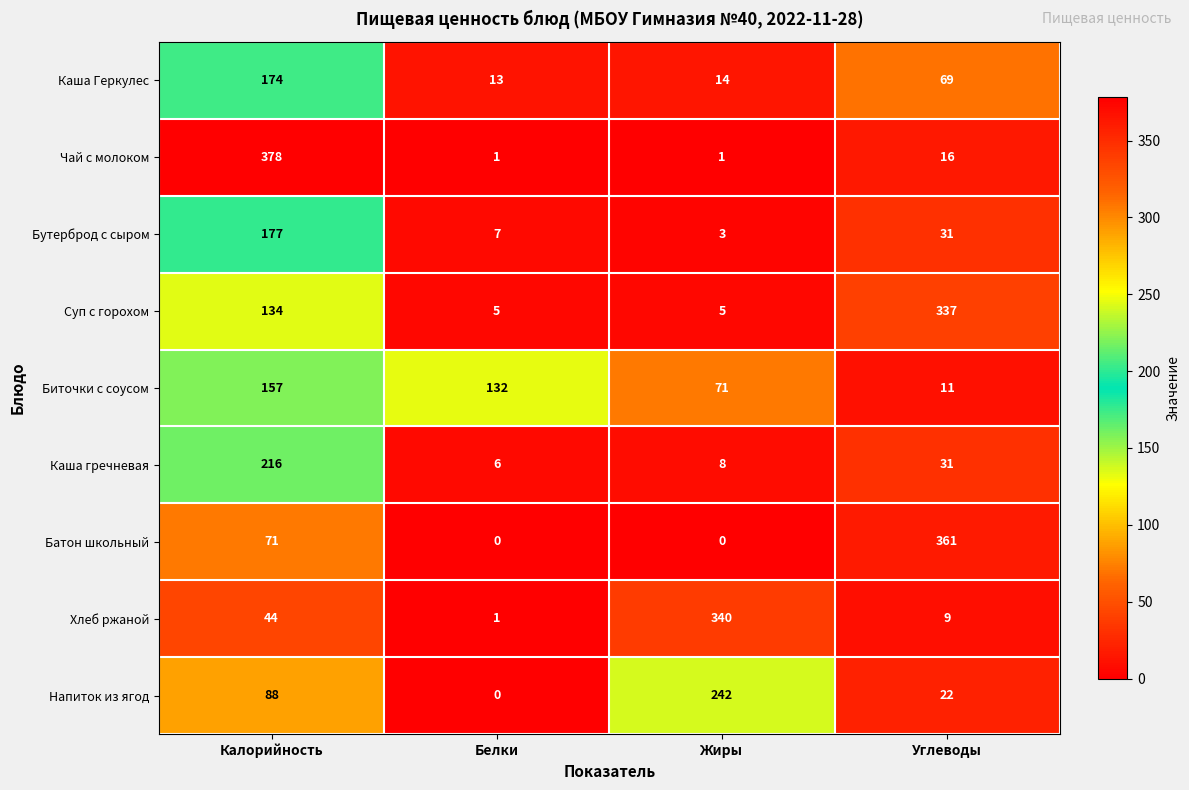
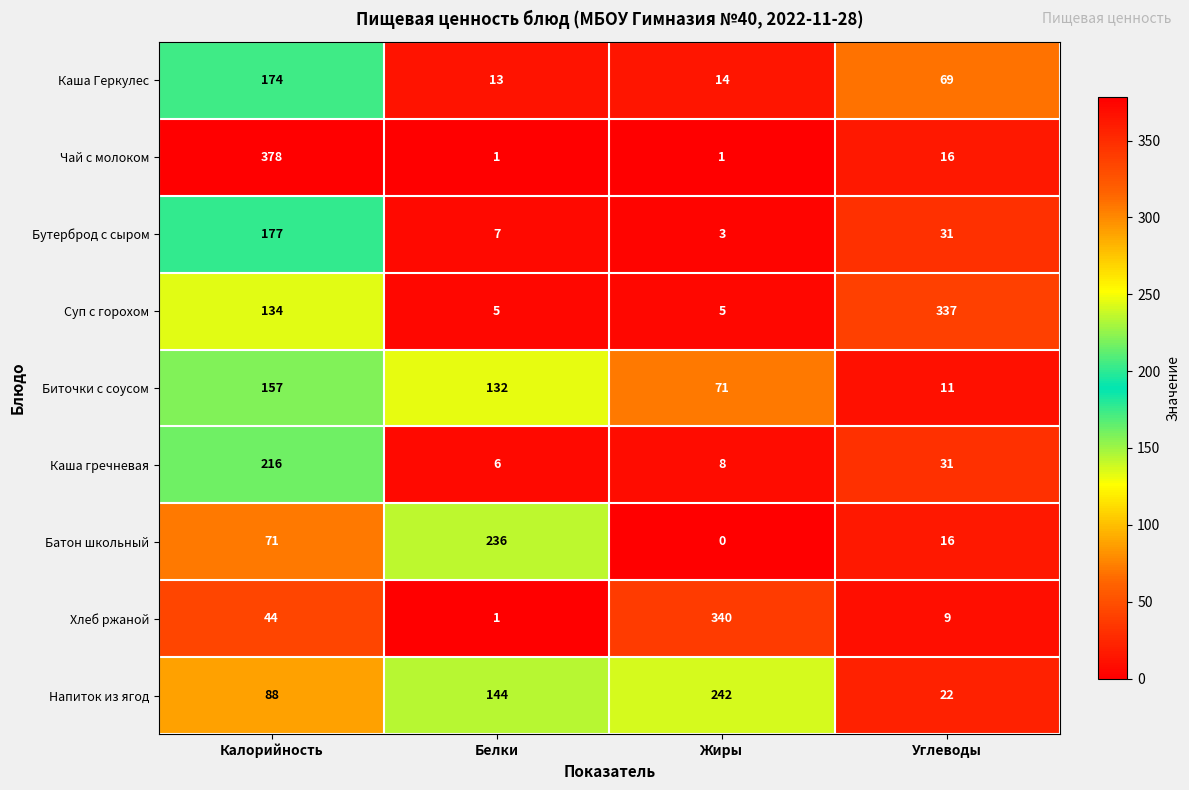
Батон школьный, Белки: 0 -> 236
Батон школьный, Углеводы: 361 -> 16
Напиток из ягод, Белки: 0 -> 144
